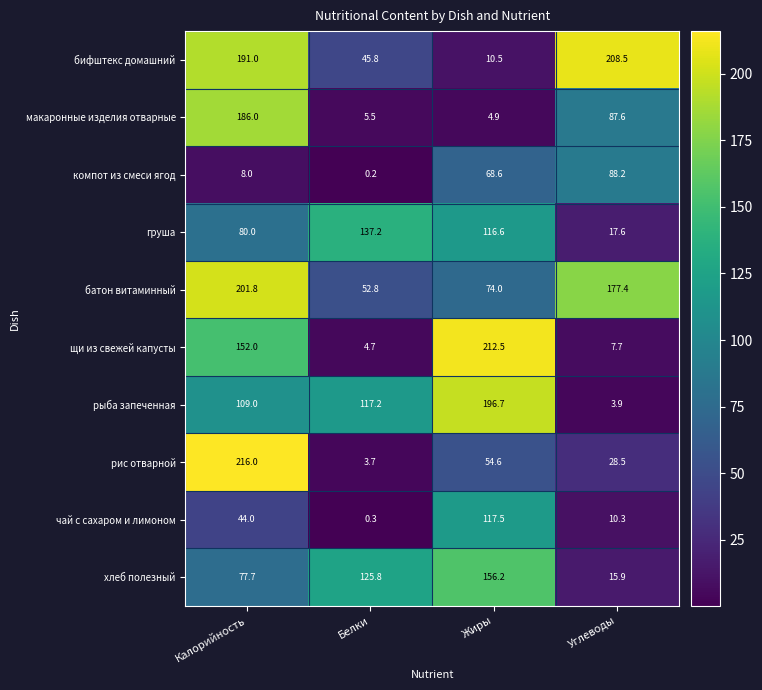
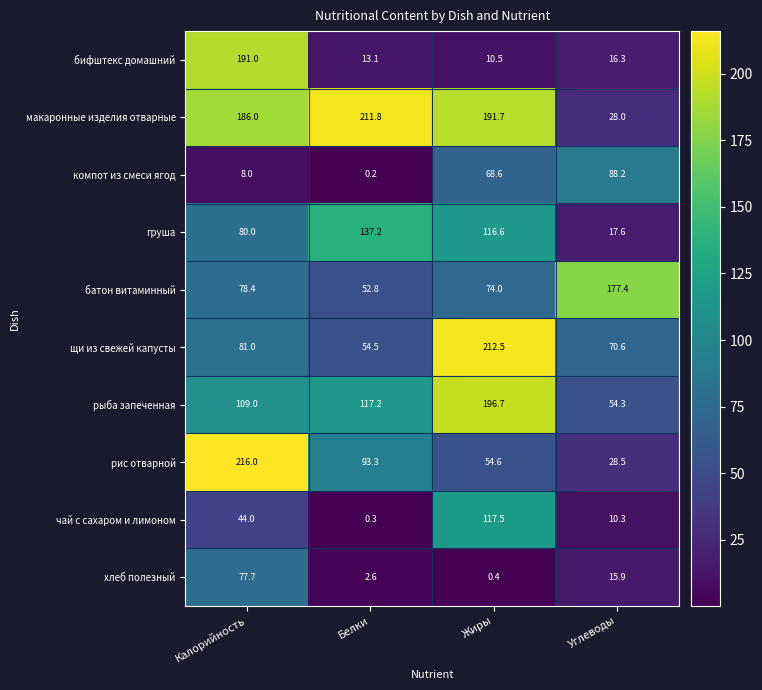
бифштекс домашний, Белки: 45.8 -> 13.1
бифштекс домашний, Углеводы: 208.5 -> 16.3
макаронные изделия отварные, Белки: 5.5 -> 211.8
макаронные изделия отварные, Жиры: 4.9 -> 191.7
макаронные изделия отварные, Углеводы: 87.6 -> 28.0
батон витаминный, Калорийность: 201.8 -> 78.4
щи из свежей капусты, Калорийность: 152.0 -> 81.0
щи из свежей капусты, Белки: 4.7 -> 54.5
щи из свежей капусты, Углеводы: 7.7 -> 70.6
рыба запеченная, Углеводы: 3.9 -> 54.3
рис отварной, Белки: 3.7 -> 93.3
хлеб полезный, Белки: 125.8 -> 2.6
хлеб полезный, Жиры: 156.2 -> 0.4
